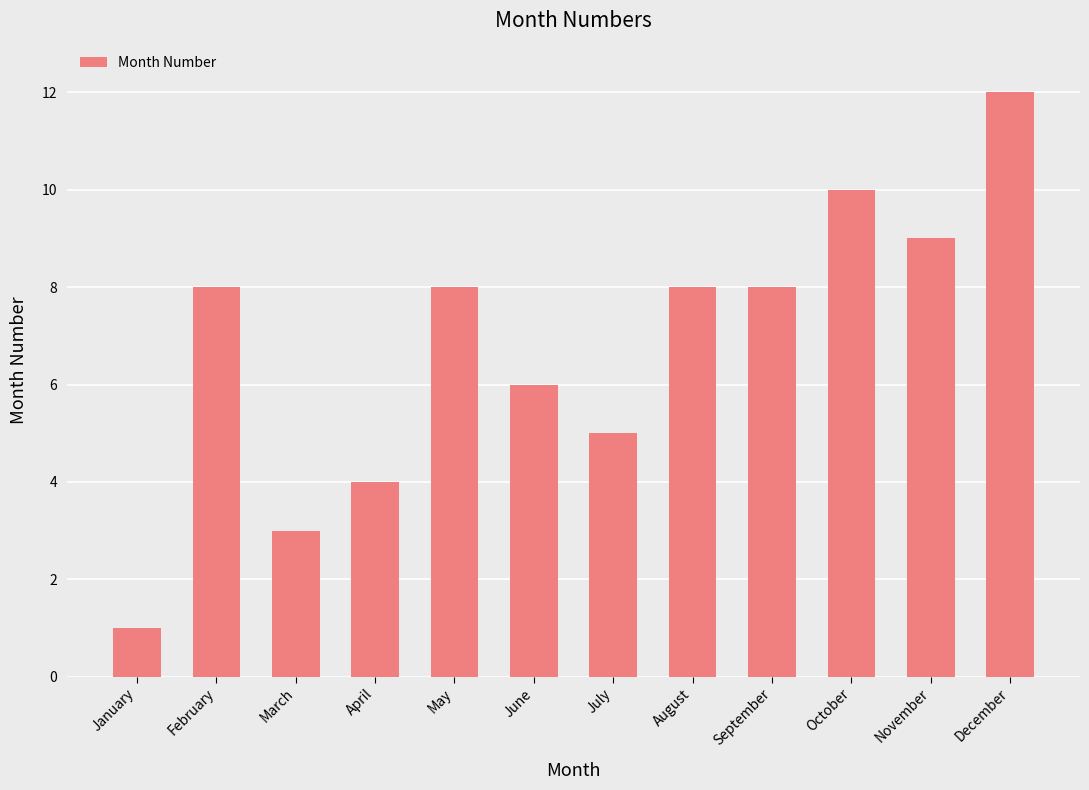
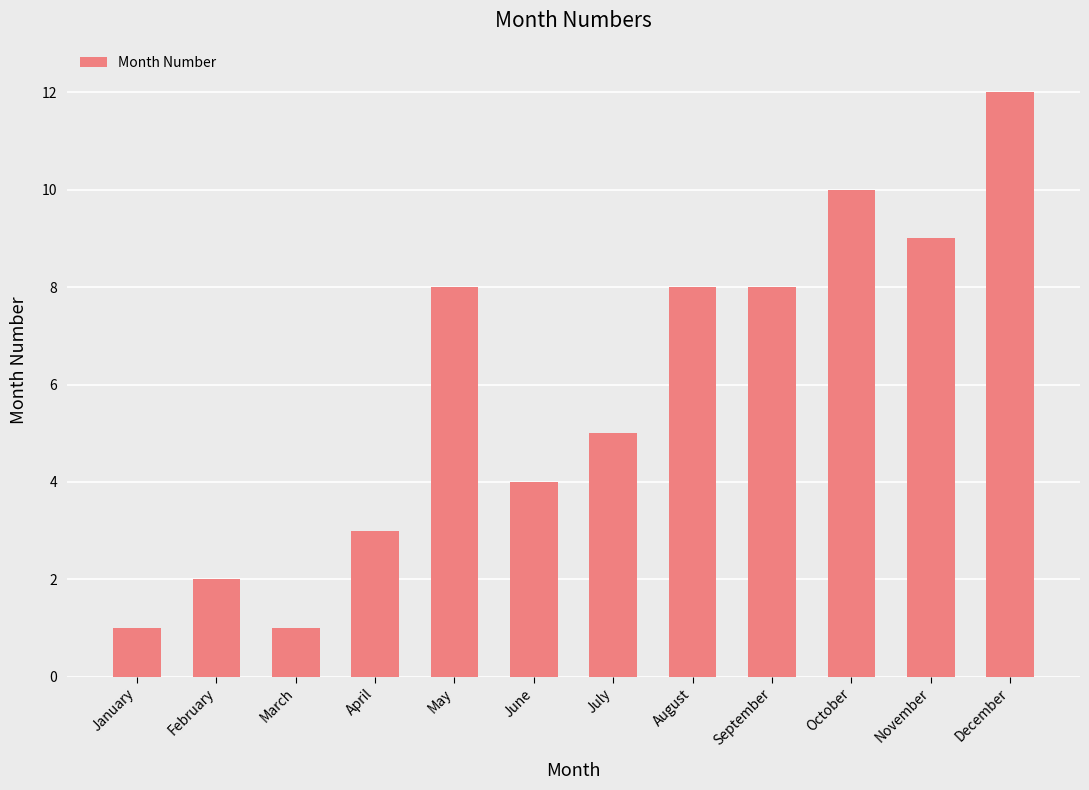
February: 8 -> 2
March: 3 -> 1
April: 4 -> 3
June: 6 -> 4
